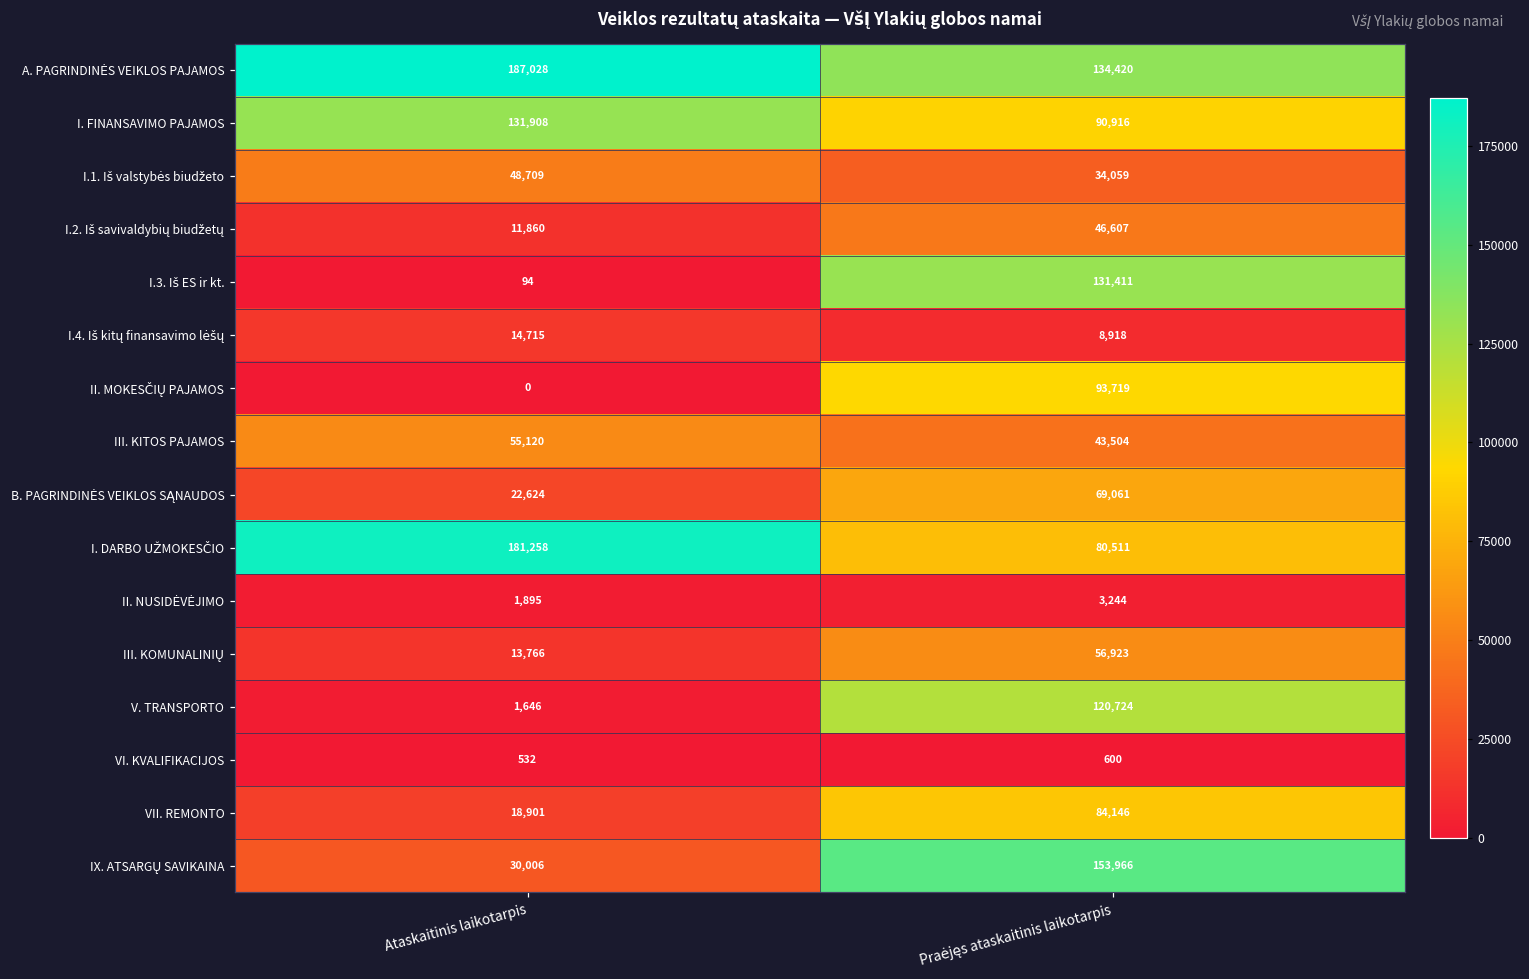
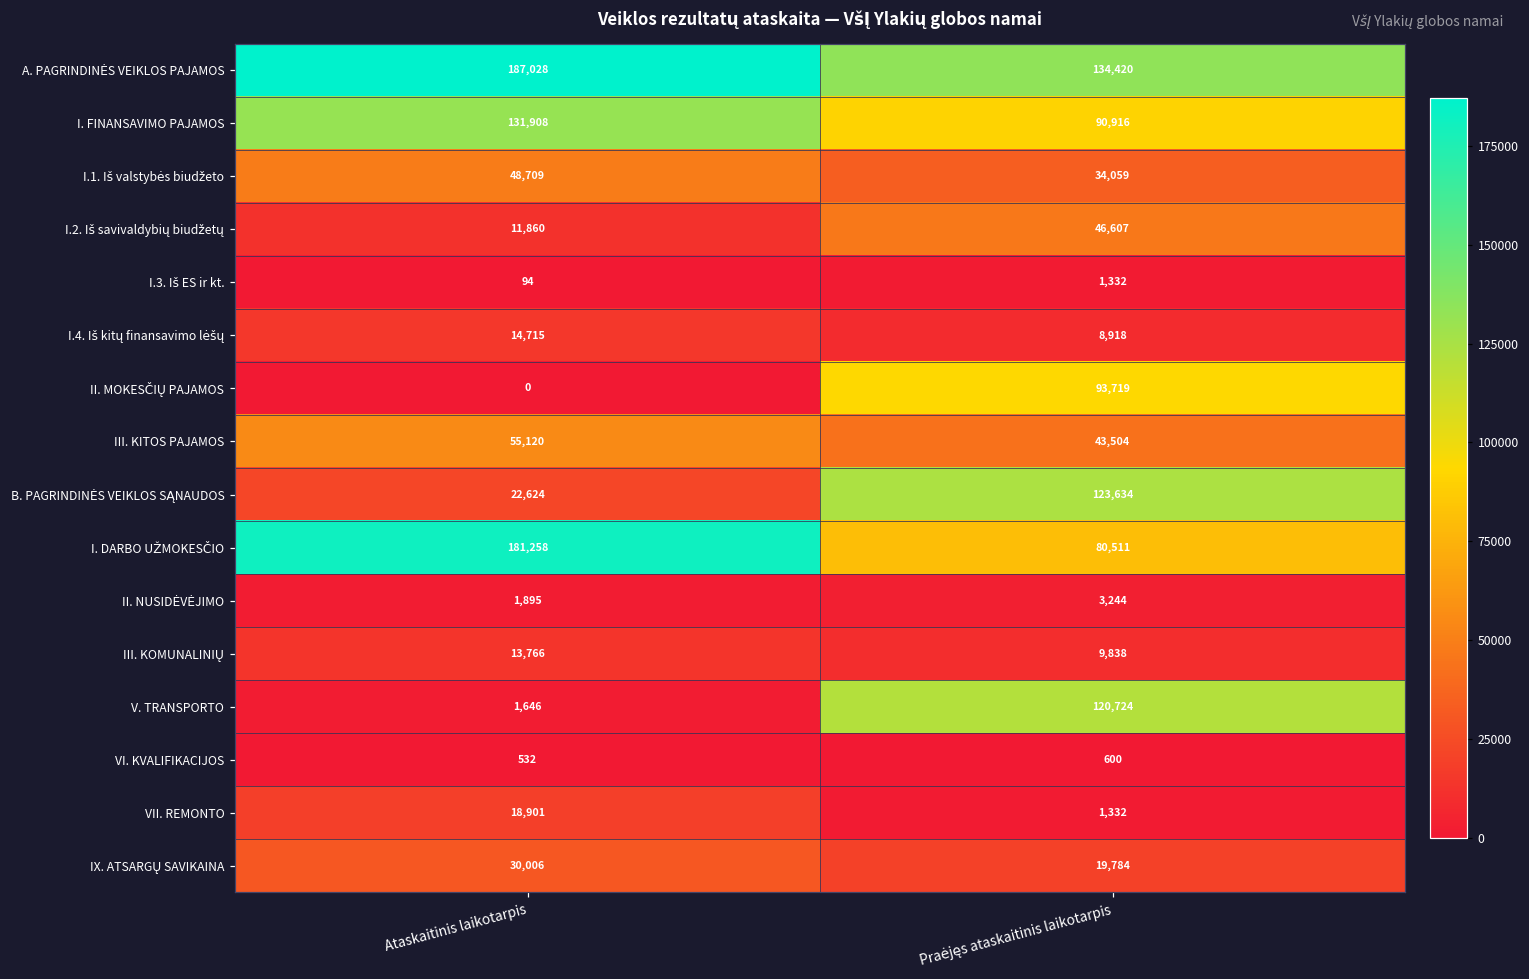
I.3. Iš ES ir kt., Praėjęs ataskaitinis laikotarpis: 131,411 -> 1,332
B. PAGRINDINĖS VEIKLOS SĄNAUDOS, Praėjęs ataskaitinis laikotarpis: 69,061 -> 123,634
III. KOMUNALINIŲ, Praėjęs ataskaitinis laikotarpis: 56,923 -> 9,838
VII. REMONTO, Praėjęs ataskaitinis laikotarpis: 84,146 -> 1,332
IX. ATSARGŲ SAVIKAINA, Praėjęs ataskaitinis laikotarpis: 153,966 -> 19,784
